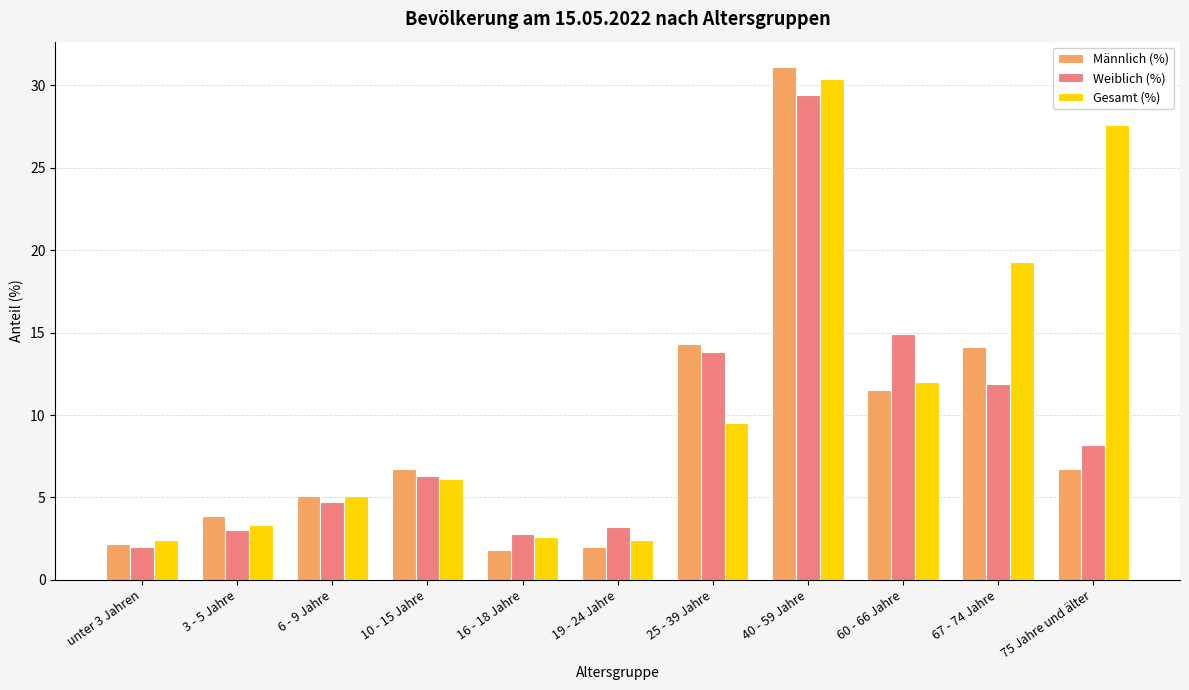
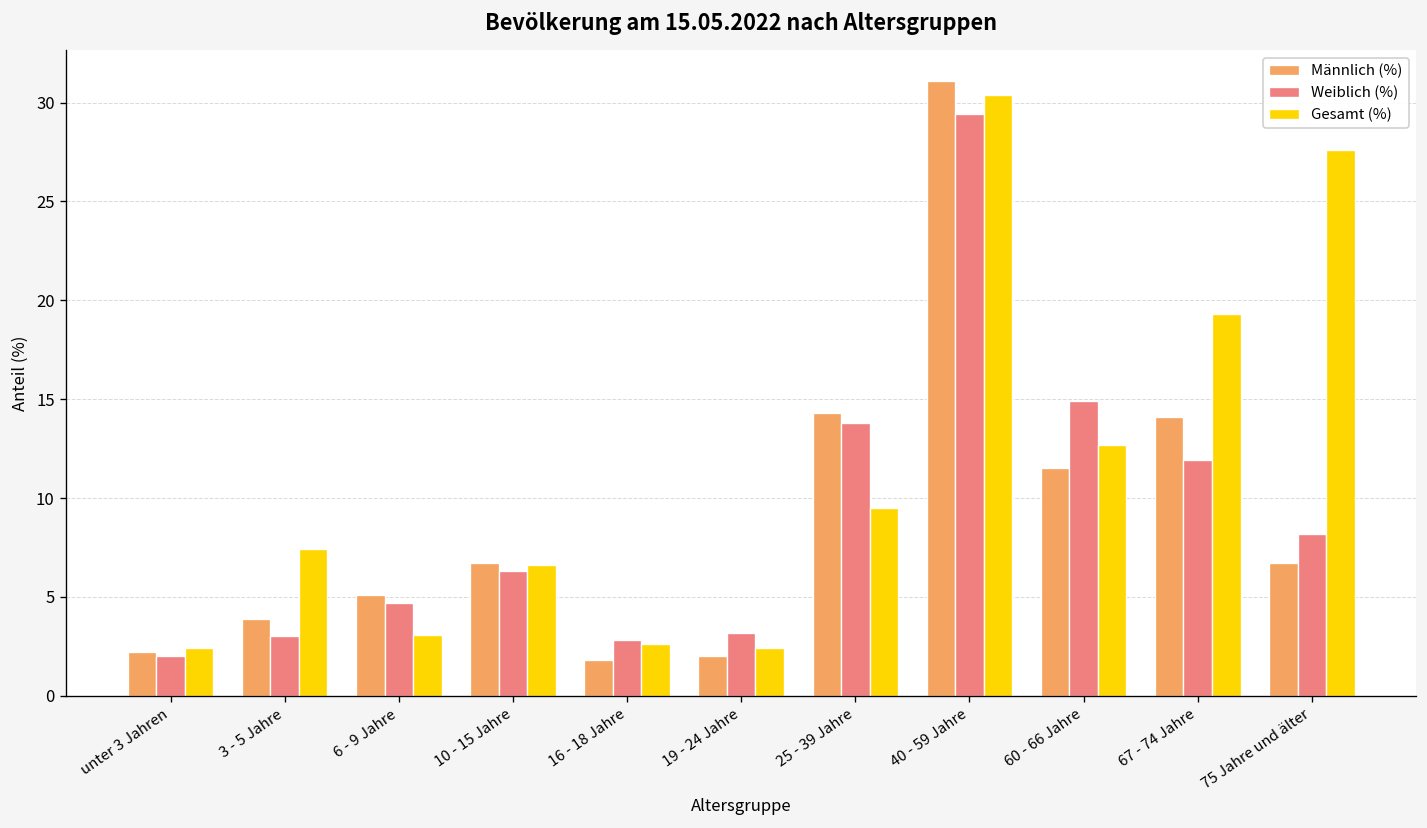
Gesamt (%), 3 - 5 Jahre: 3.3 -> 7.4
Gesamt (%), 6 - 9 Jahre: 5.1 -> 3.1
Gesamt (%), 10 - 15 Jahre: 6.1 -> 6.6
Gesamt (%), 60 - 66 Jahre: 12.0 -> 12.7
